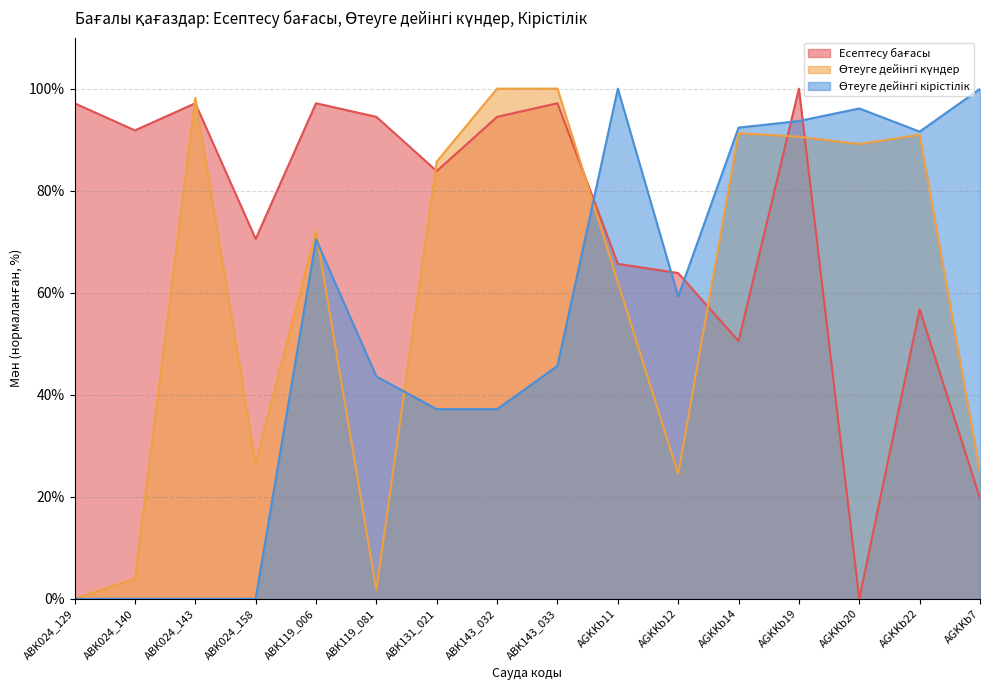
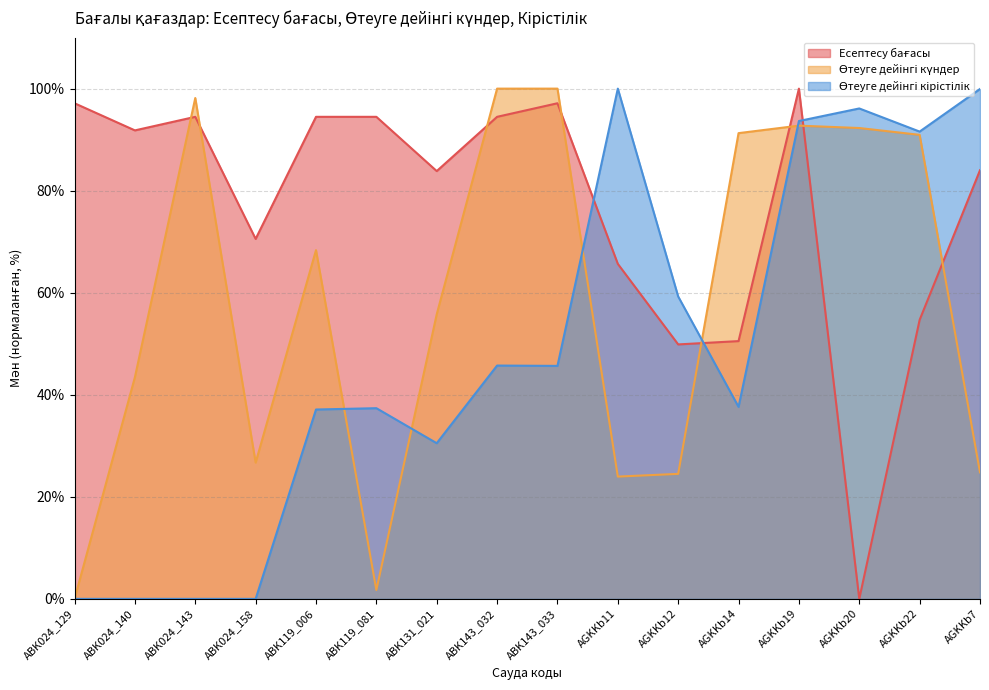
Өтеуге дейінгі күндер, ABK024_140: 4% -> 43%
Есептесу бағасы, ABK024_143: 97% -> 94%
Есептесу бағасы, ABK119_006: 97% -> 94%
Өтеуге дейінгі күндер, ABK119_006: 72% -> 68%
Өтеуге дейінгі кірістілік, ABK119_006: 70% -> 37%
Өтеуге дейінгі кірістілік, ABK119_081: 44% -> 37%
Өтеуге дейінгі күндер, ABK131_021: 86% -> 56%
Өтеуге дейінгі кірістілік, ABK131_021: 37% -> 31%
Өтеуге дейінгі кірістілік, ABK143_032: 37% -> 46%
Өтеуге дейінгі күндер, AGKKb11: 62% -> 24%
Есептесу бағасы, AGKKb12: 64% -> 50%
Өтеуге дейінгі кірістілік, AGKKb14: 92% -> 38%
Өтеуге дейінгі күндер, AGKKb19: 91% -> 93%
Өтеуге дейінгі күндер, AGKKb20: 89% -> 92%
Есептесу бағасы, AGKKb22: 57% -> 55%
Есептесу бағасы, AGKKb7: 20% -> 84%
